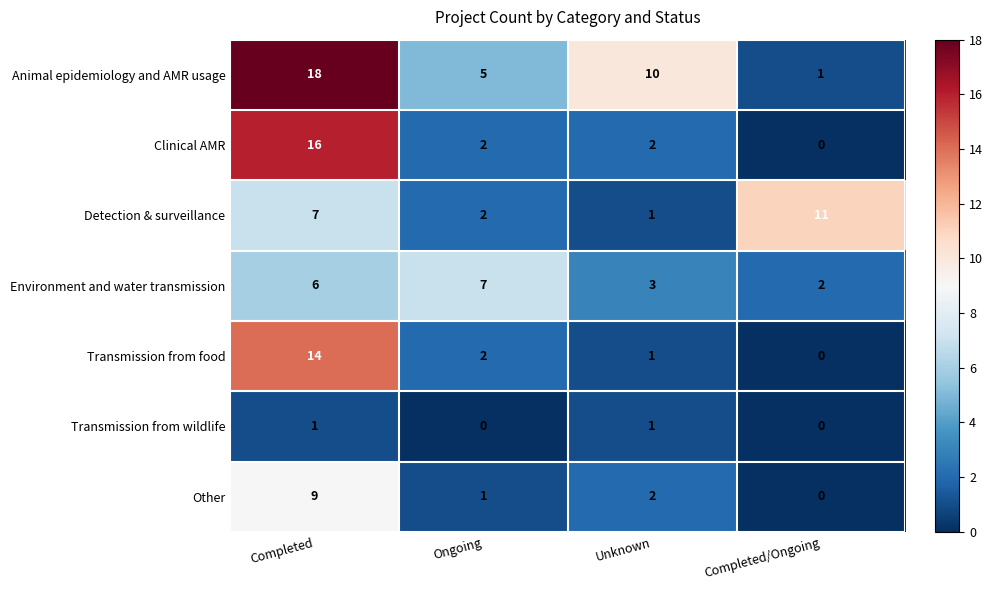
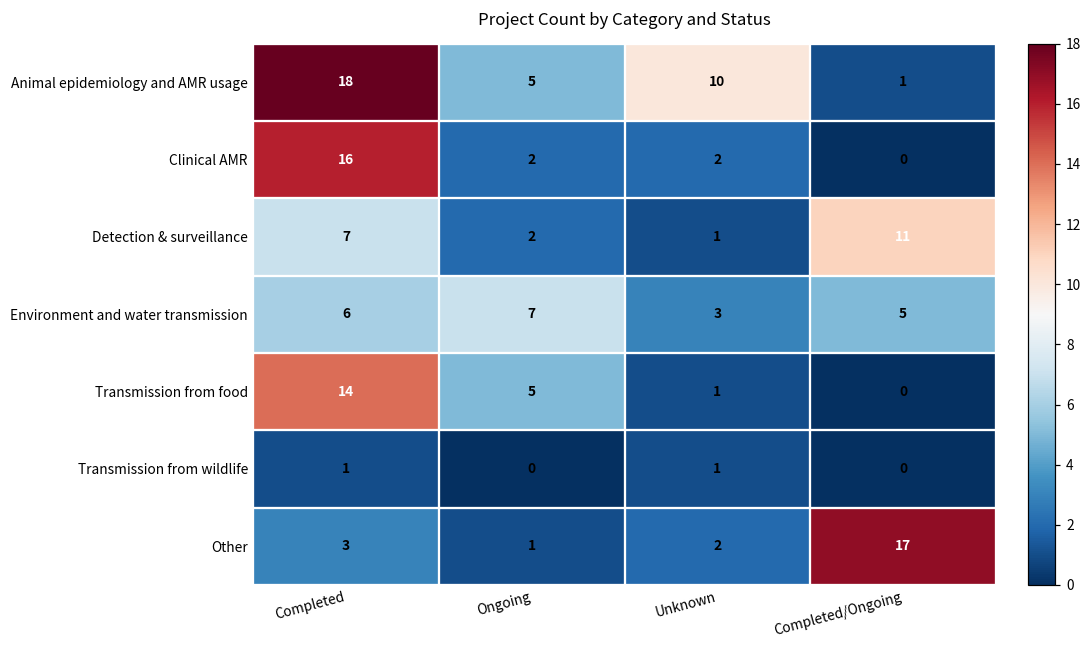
Environment and water transmission, Completed/Ongoing: 2 -> 5
Transmission from food, Ongoing: 2 -> 5
Other, Completed: 9 -> 3
Other, Completed/Ongoing: 0 -> 17
